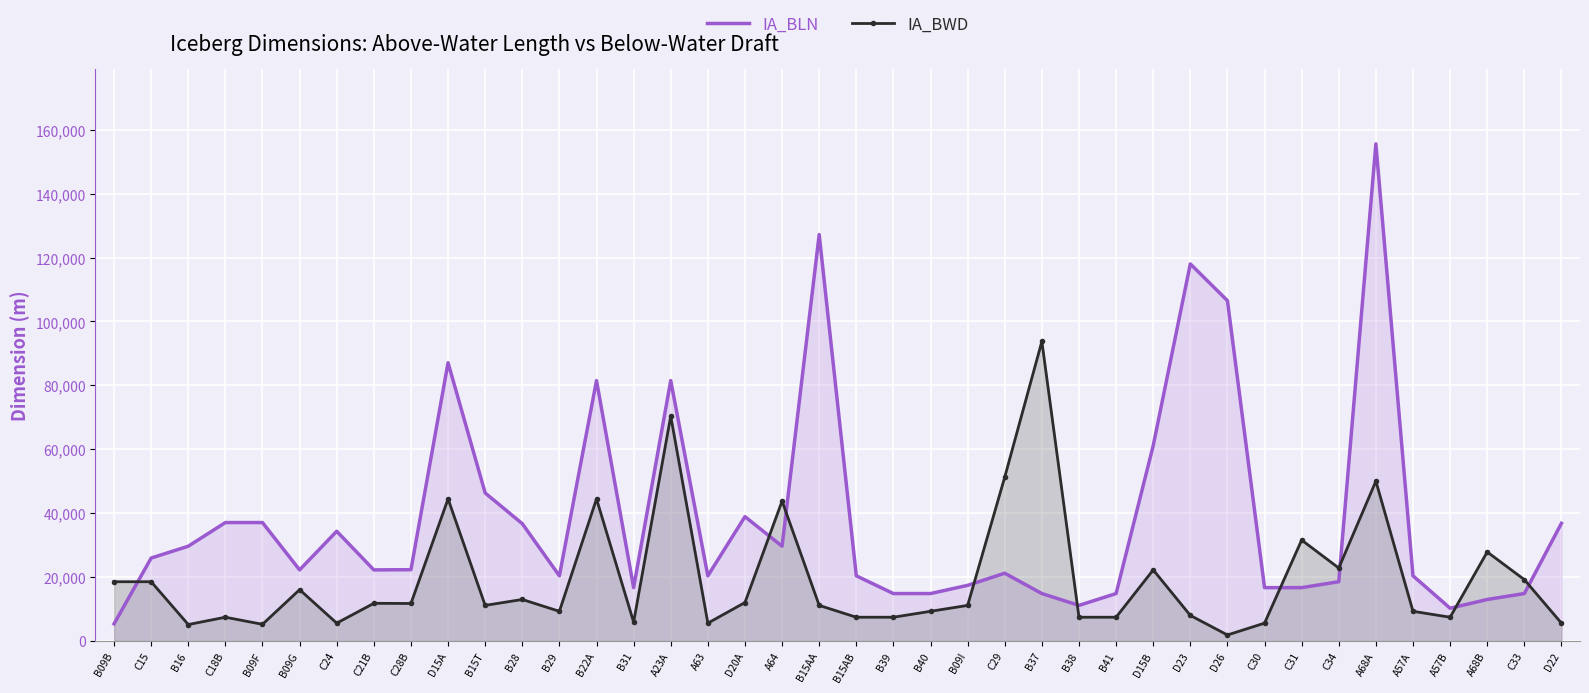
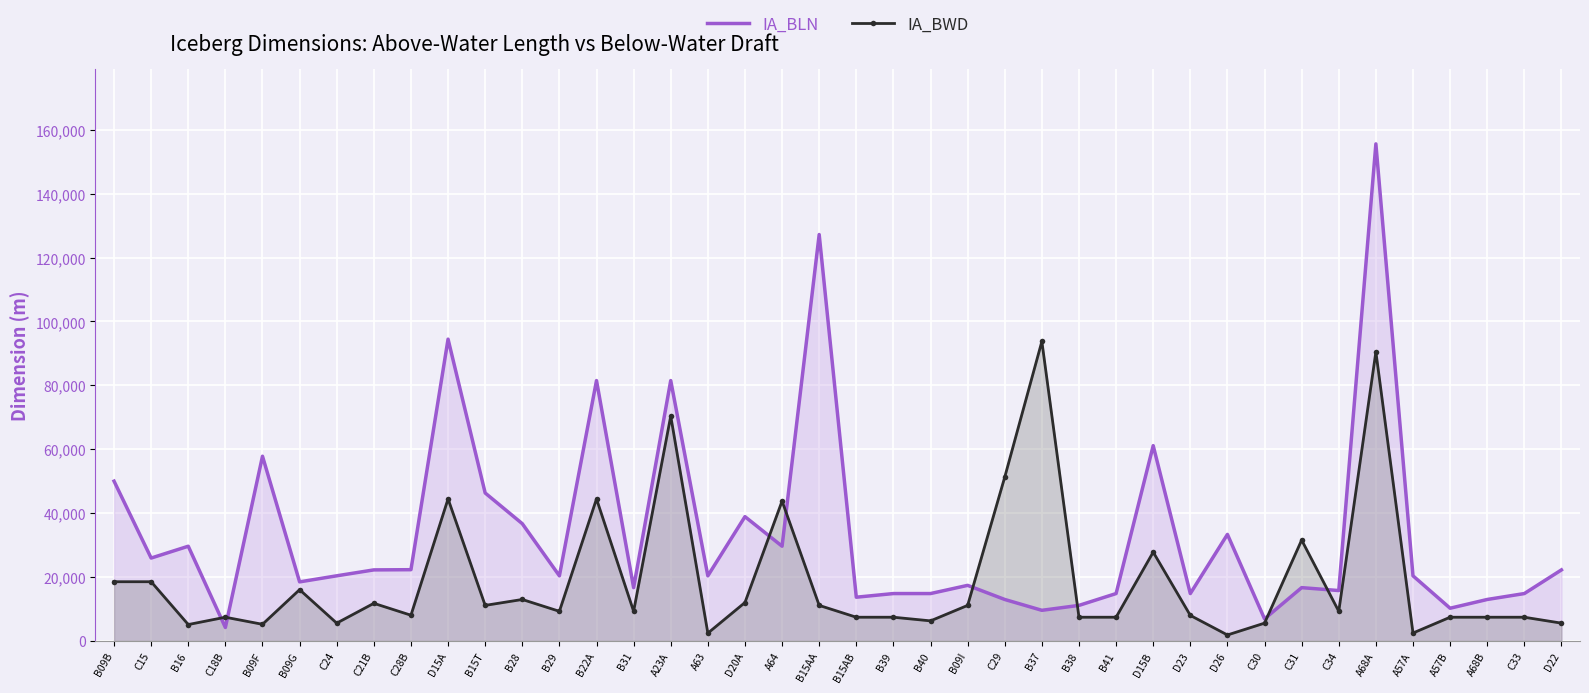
IA_BLN, B09B: 5,000 -> 50,000
IA_BLN, C18B: 37,000 -> 4,000
IA_BLN, B09F: 37,000 -> 58,000
IA_BLN, B09G: 22,000 -> 18,000
IA_BLN, C24: 34,000 -> 20,000
IA_BWD, C28B: 12,000 -> 8,000
IA_BLN, D15A: 87,000 -> 94,000
IA_BWD, B31: 6,000 -> 9,000
IA_BWD, A63: 6,000 -> 2,000
IA_BLN, B15AB: 20,000 -> 14,000
IA_BWD, B40: 9,000 -> 6,000
IA_BLN, C29: 21,000 -> 13,000
IA_BLN, B37: 15,000 -> 10,000
IA_BWD, D15B: 22,000 -> 28,000
IA_BLN, D23: 118,000 -> 15,000
IA_BLN, D26: 107,000 -> 33,000
IA_BLN, C30: 17,000 -> 7,000
IA_BLN, C34: 19,000 -> 16,000
IA_BWD, C34: 23,000 -> 9,000
IA_BWD, A68A: 50,000 -> 90,000
IA_BWD, A57A: 9,000 -> 2,000
IA_BWD, A68B: 28,000 -> 7,000
IA_BWD, C33: 19,000 -> 7,000
IA_BLN, D22: 37,000 -> 22,000
